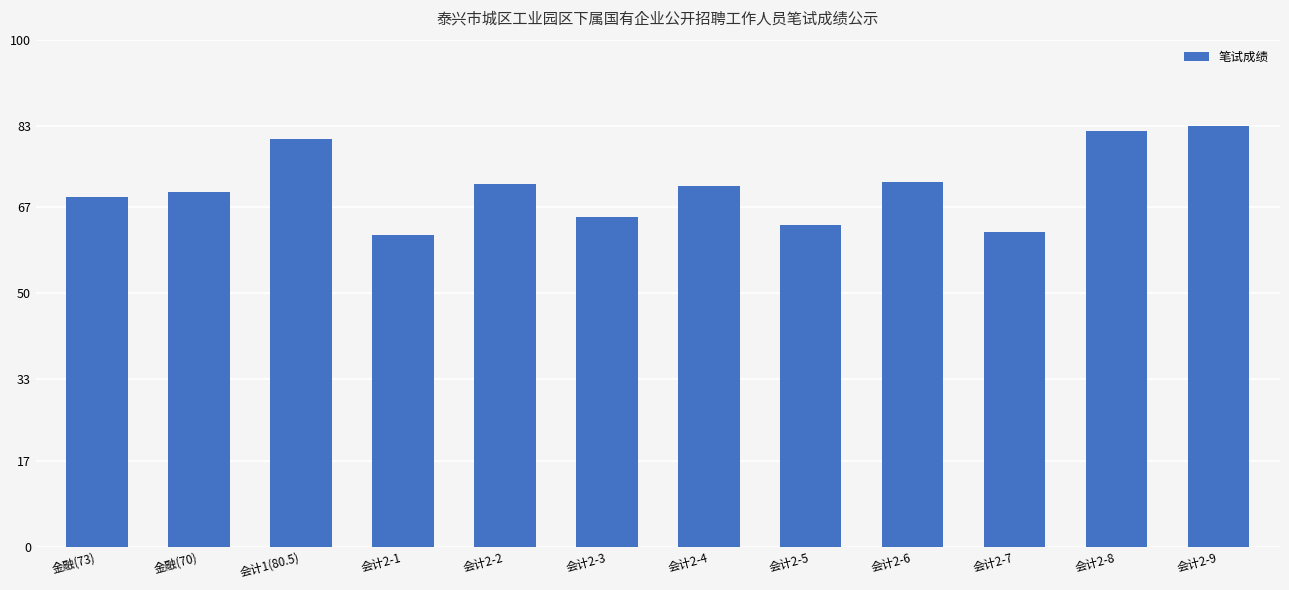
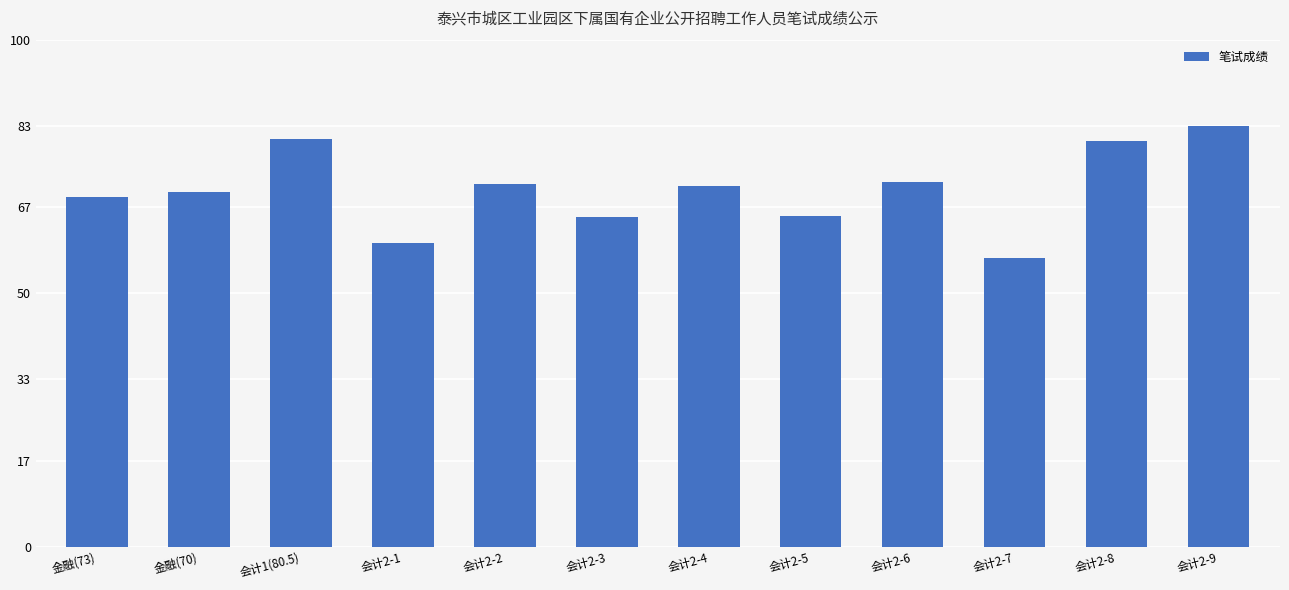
会计2-1: 62 -> 60
会计2-5: 64 -> 65
会计2-7: 62 -> 57
会计2-8: 82 -> 80
